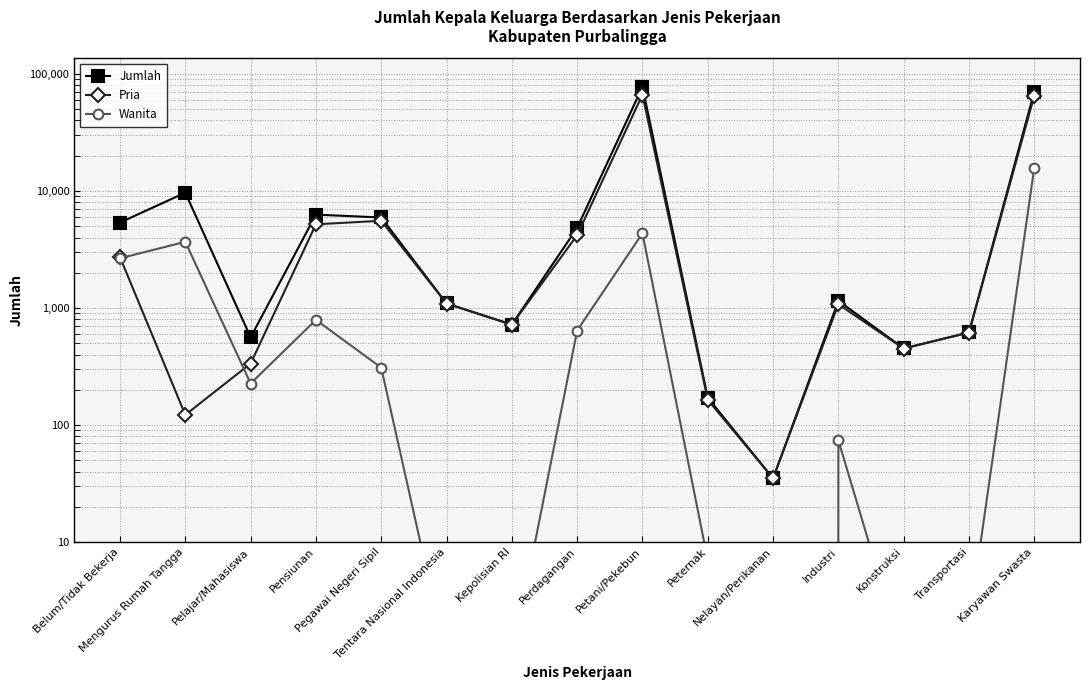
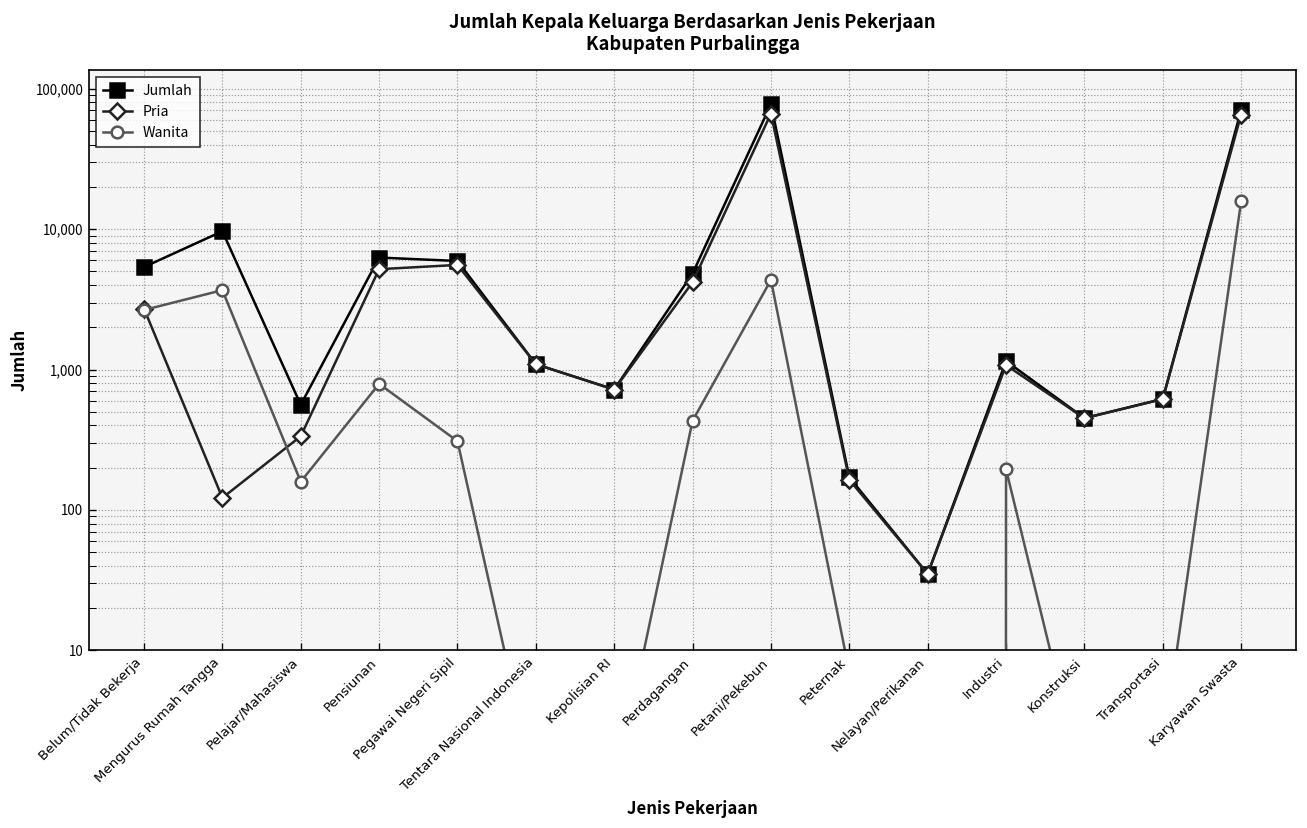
Wanita, Pelajar/Mahasiswa: 230 -> 160
Wanita, Perdagangan: 600 -> 430
Wanita, Industri: 70 -> 200
